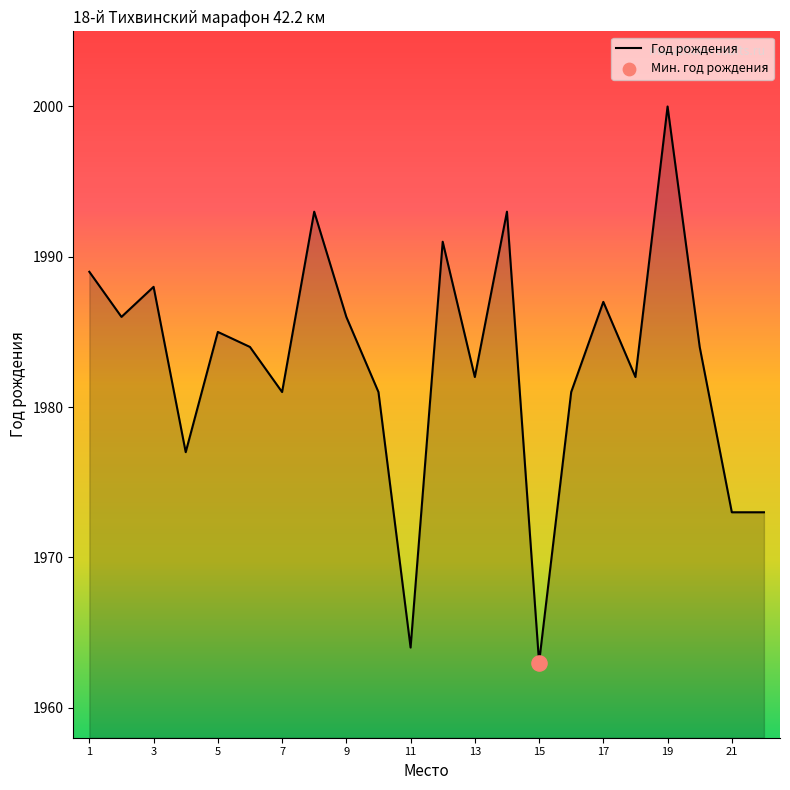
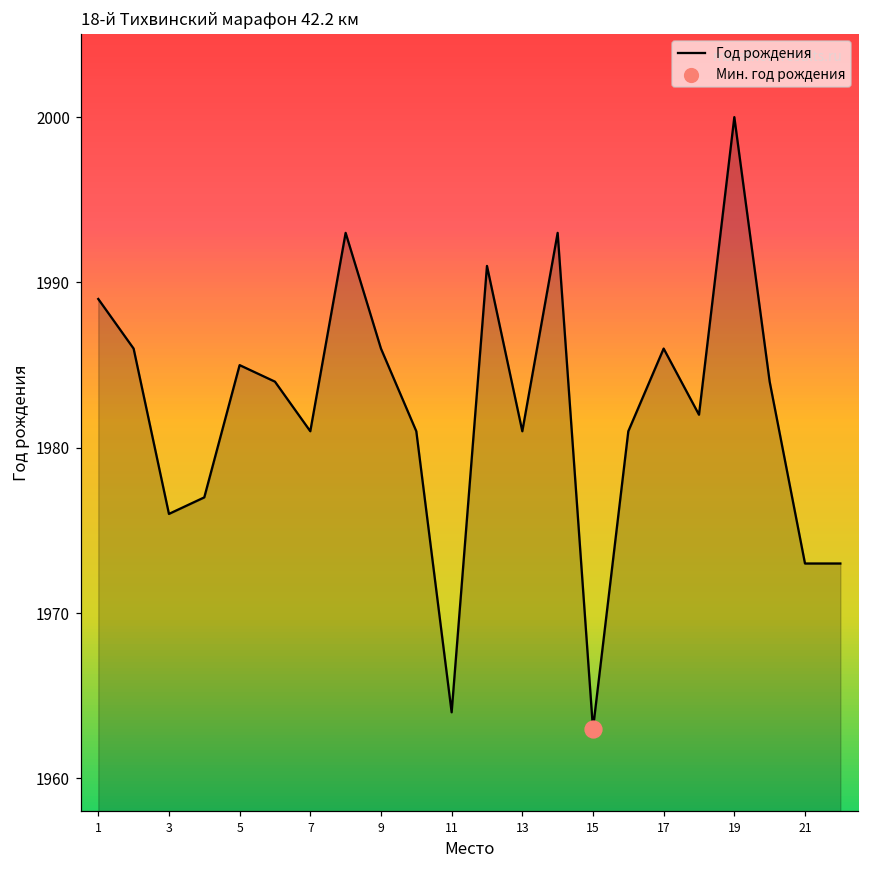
Год рождения, 3: 1988 -> 1976
Год рождения, 13: 1982 -> 1981
Год рождения, 17: 1987 -> 1986
